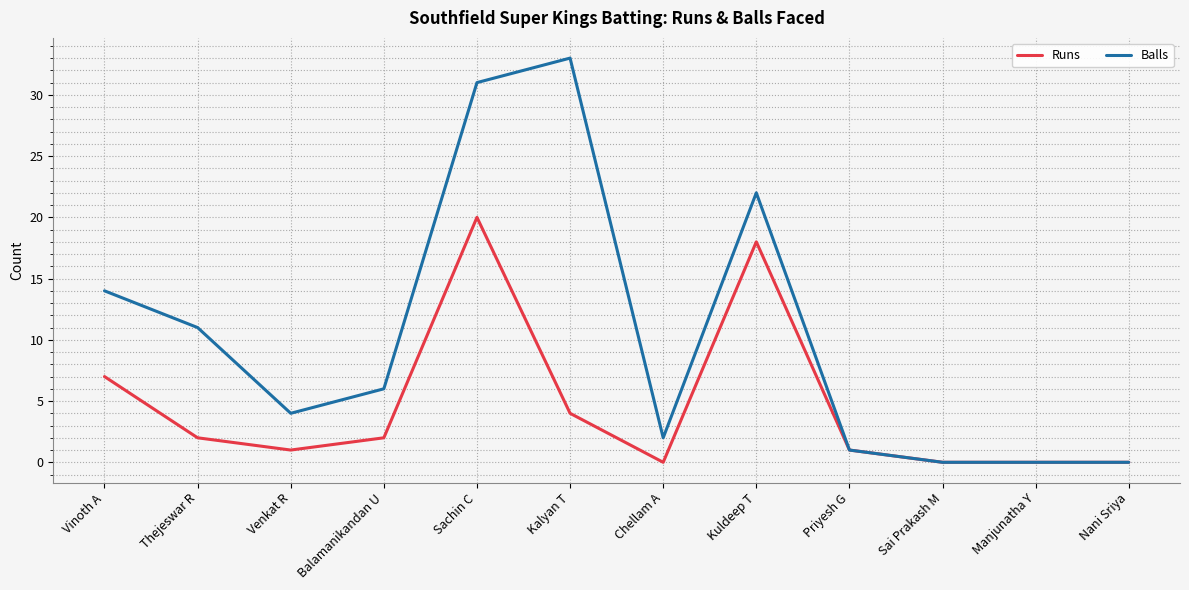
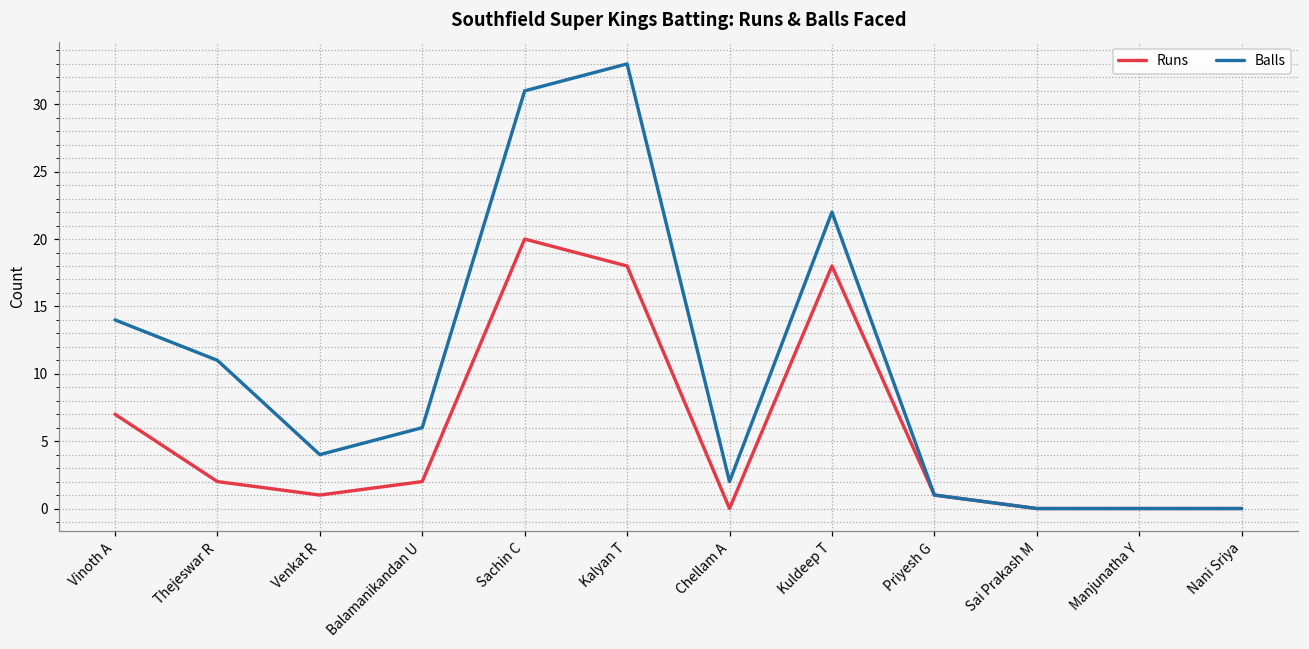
Runs, Kalyan T: 4 -> 18
